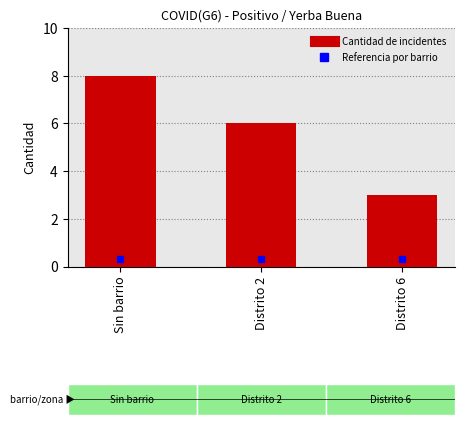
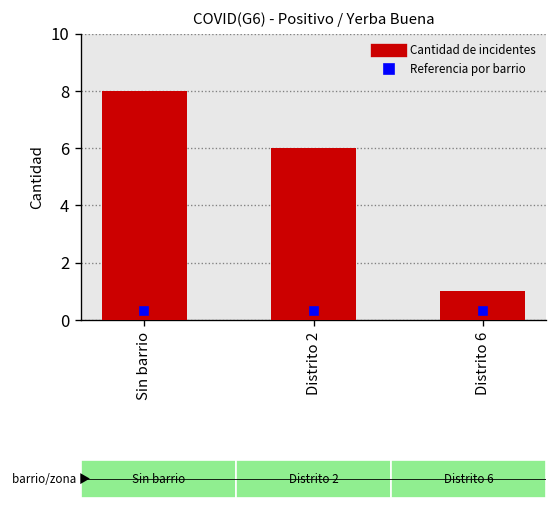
COVID(G6) - Positivo / Yerba Buena, Cantidad de incidentes, Distrito 6: 3 -> 1
